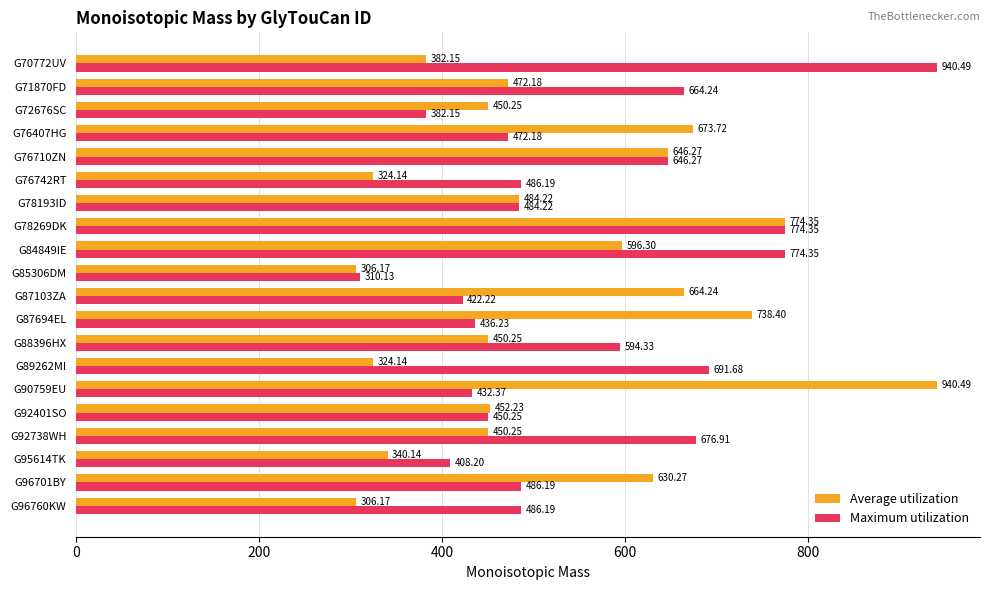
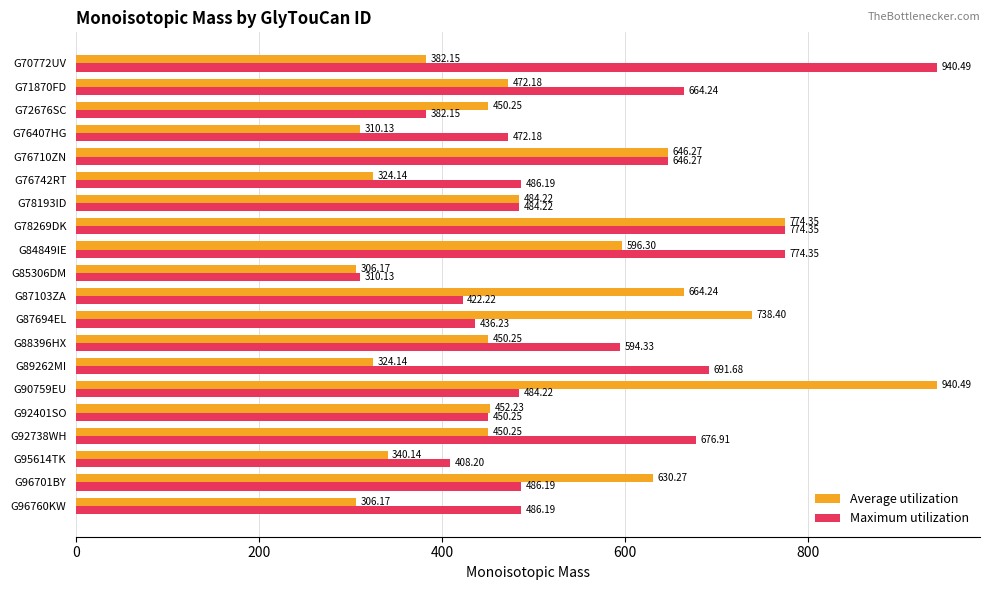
Average utilization, G76407HG: 673.72 -> 310.13
Maximum utilization, G90759EU: 432.37 -> 484.22
